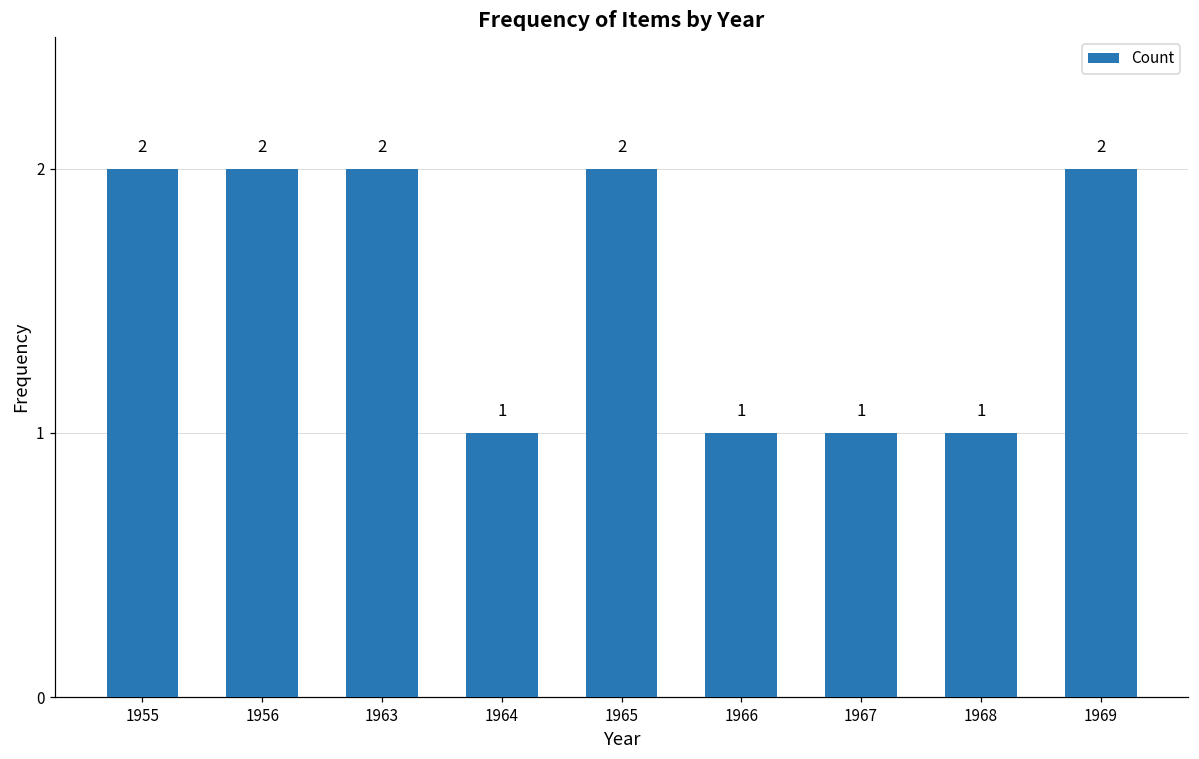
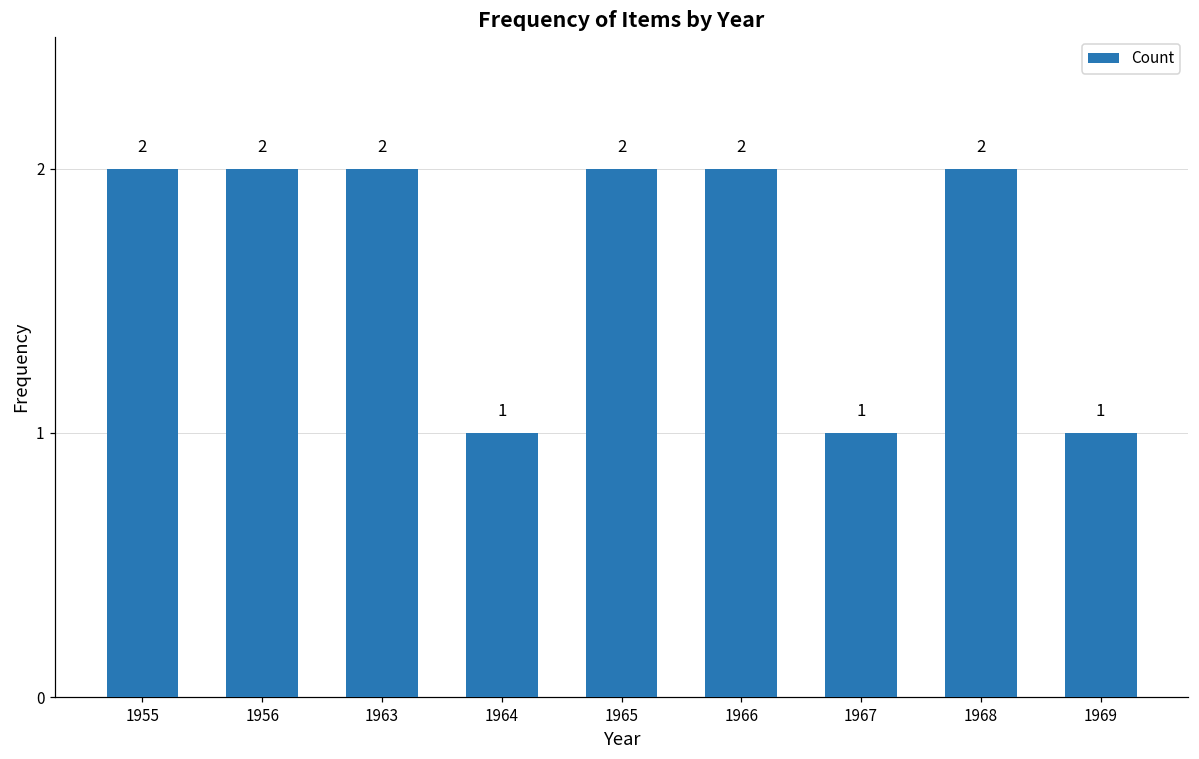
1966: 1 -> 2
1968: 1 -> 2
1969: 2 -> 1
